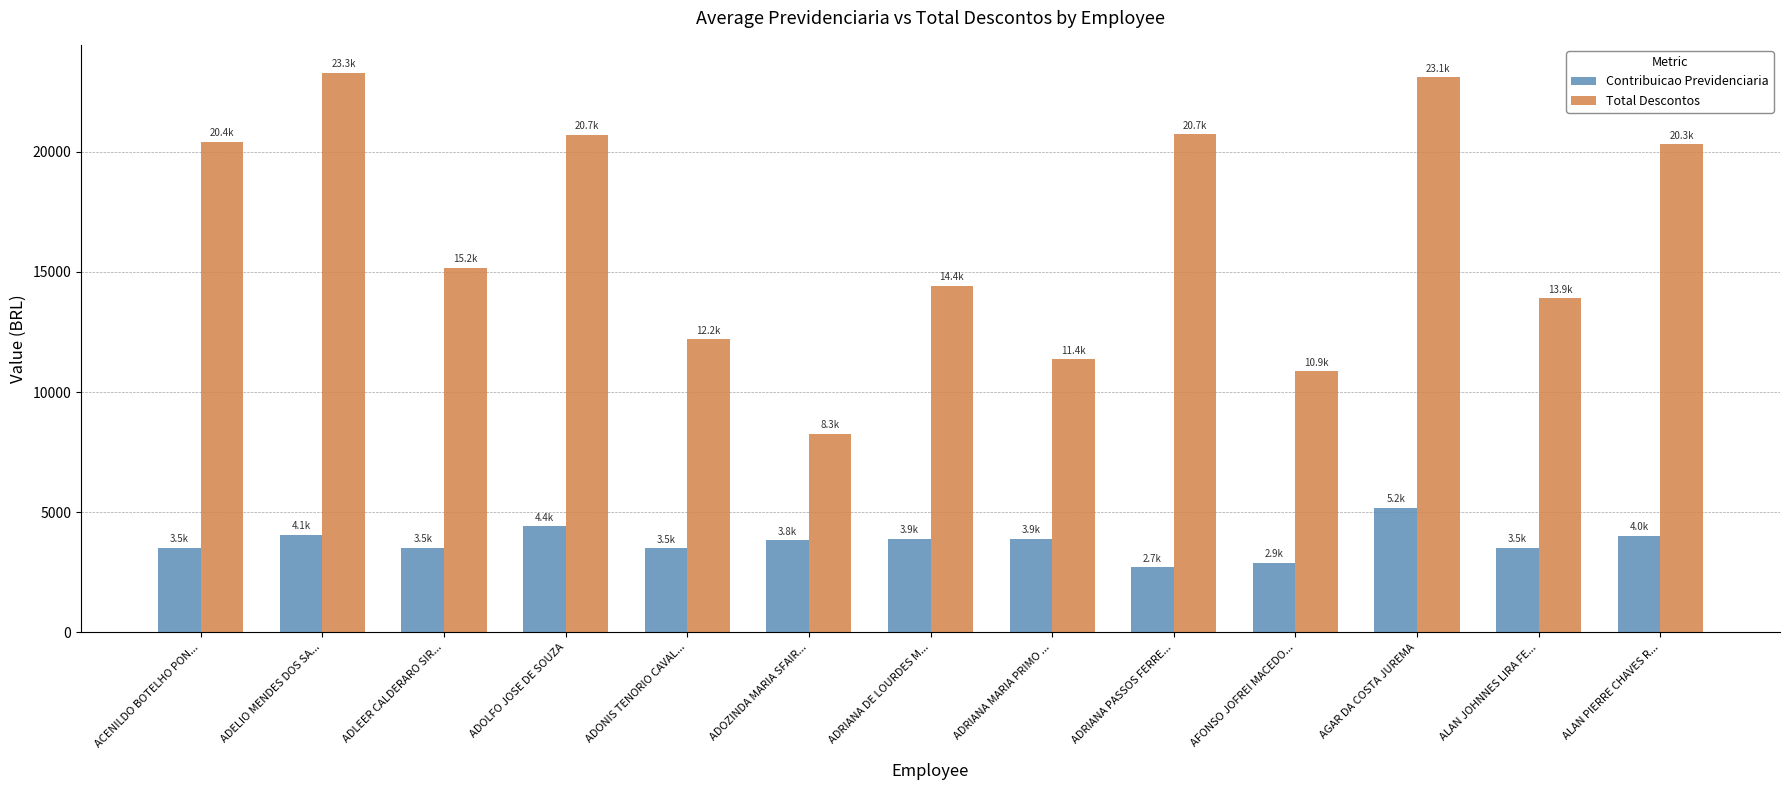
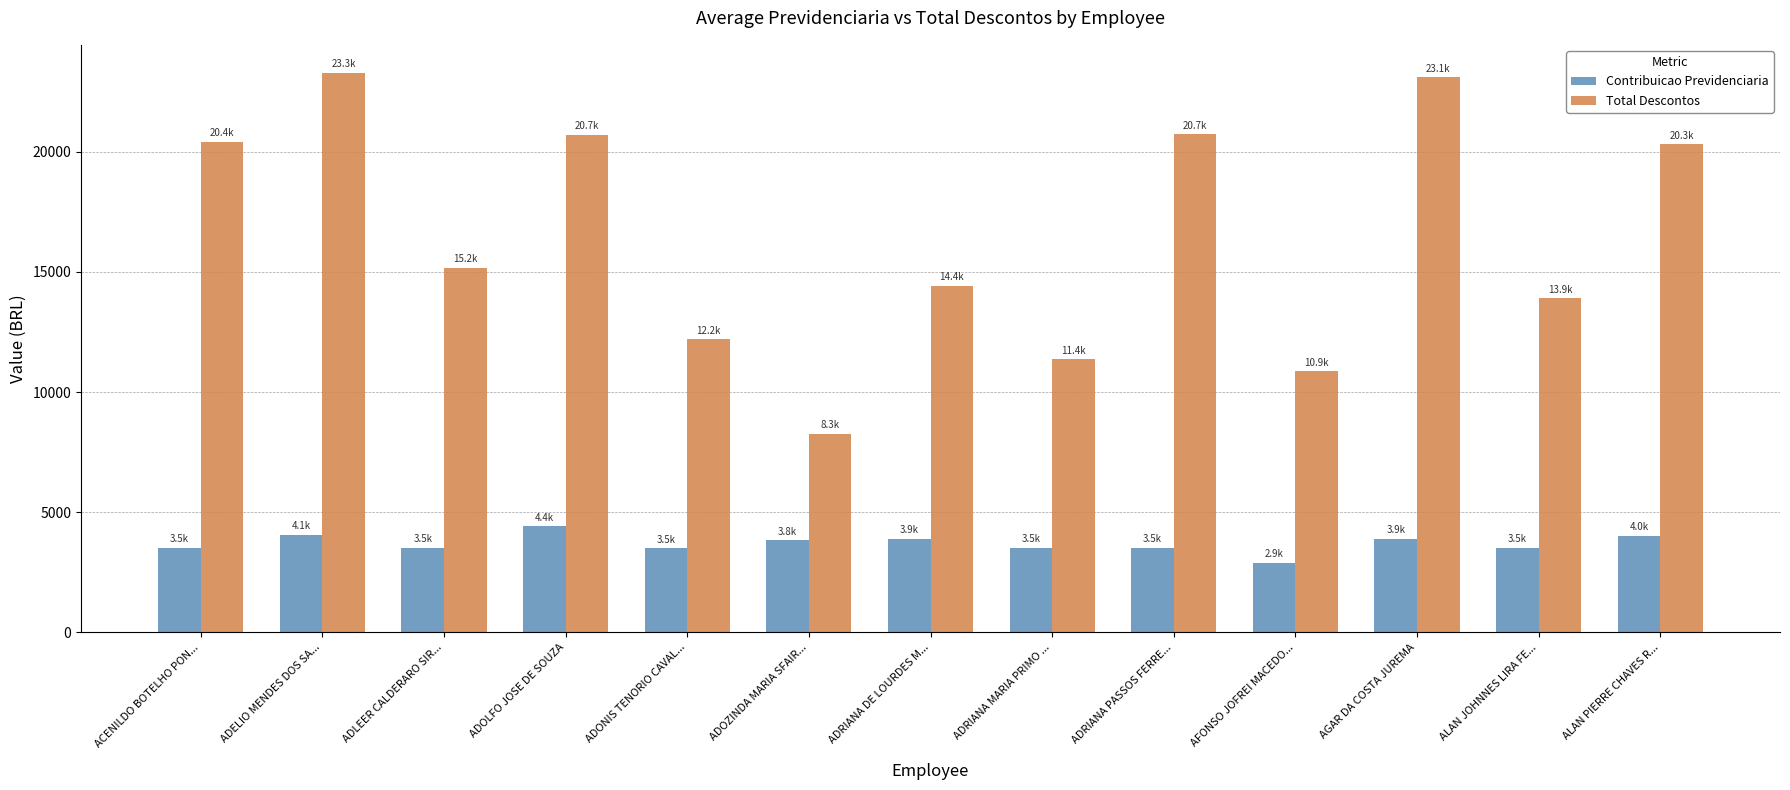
Contribuicao Previdenciaria, ADRIANA MARIA PRIMO ...: 3.9k -> 3.5k
Contribuicao Previdenciaria, ADRIANA PASSOS FERRE...: 2.7k -> 3.5k
Contribuicao Previdenciaria, AGAR DA COSTA JUREMA: 5.2k -> 3.9k
